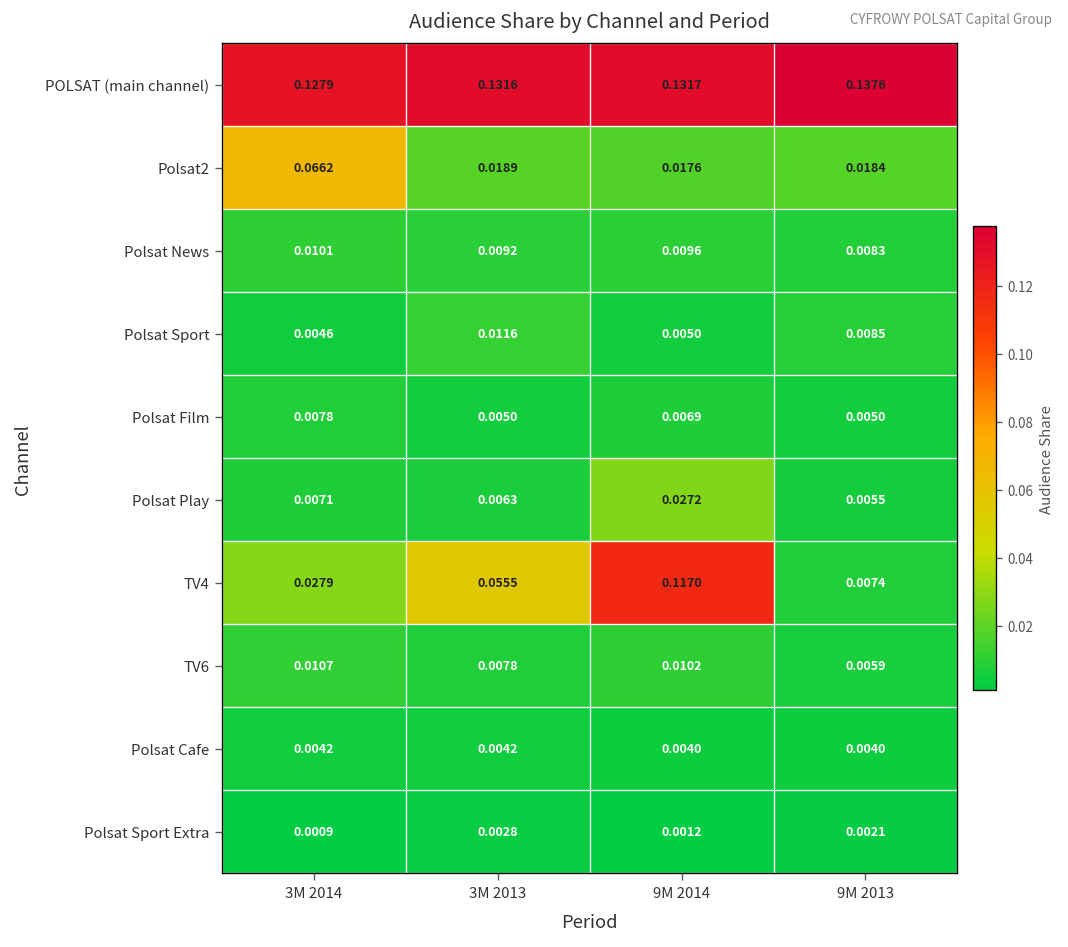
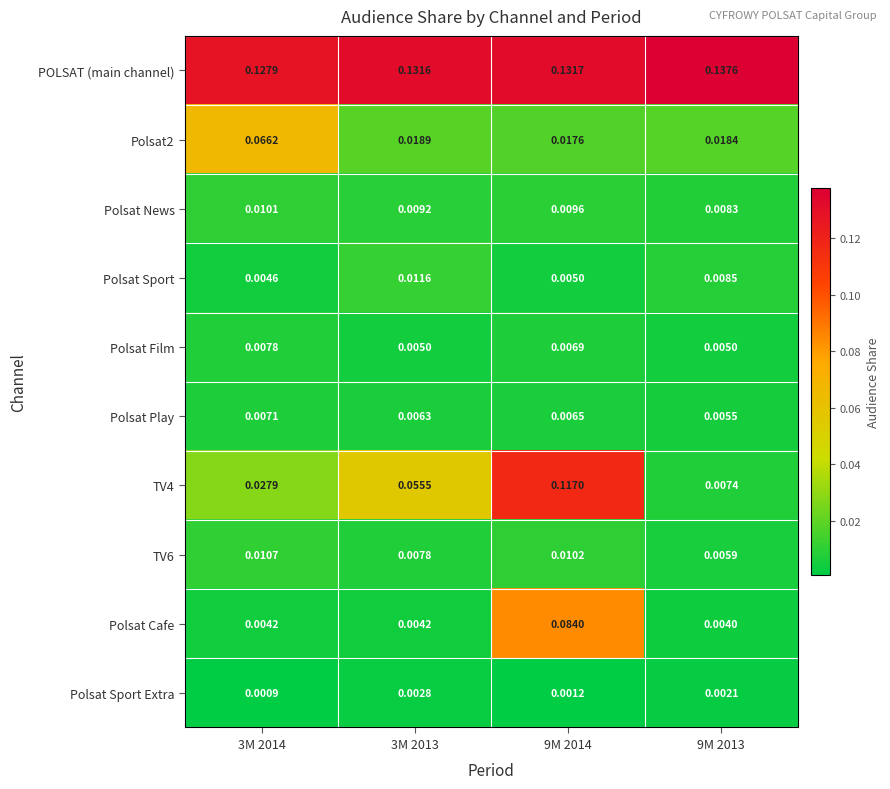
Polsat Play, 9M 2014: 0.0272 -> 0.0065
Polsat Cafe, 9M 2014: 0.0040 -> 0.0840
